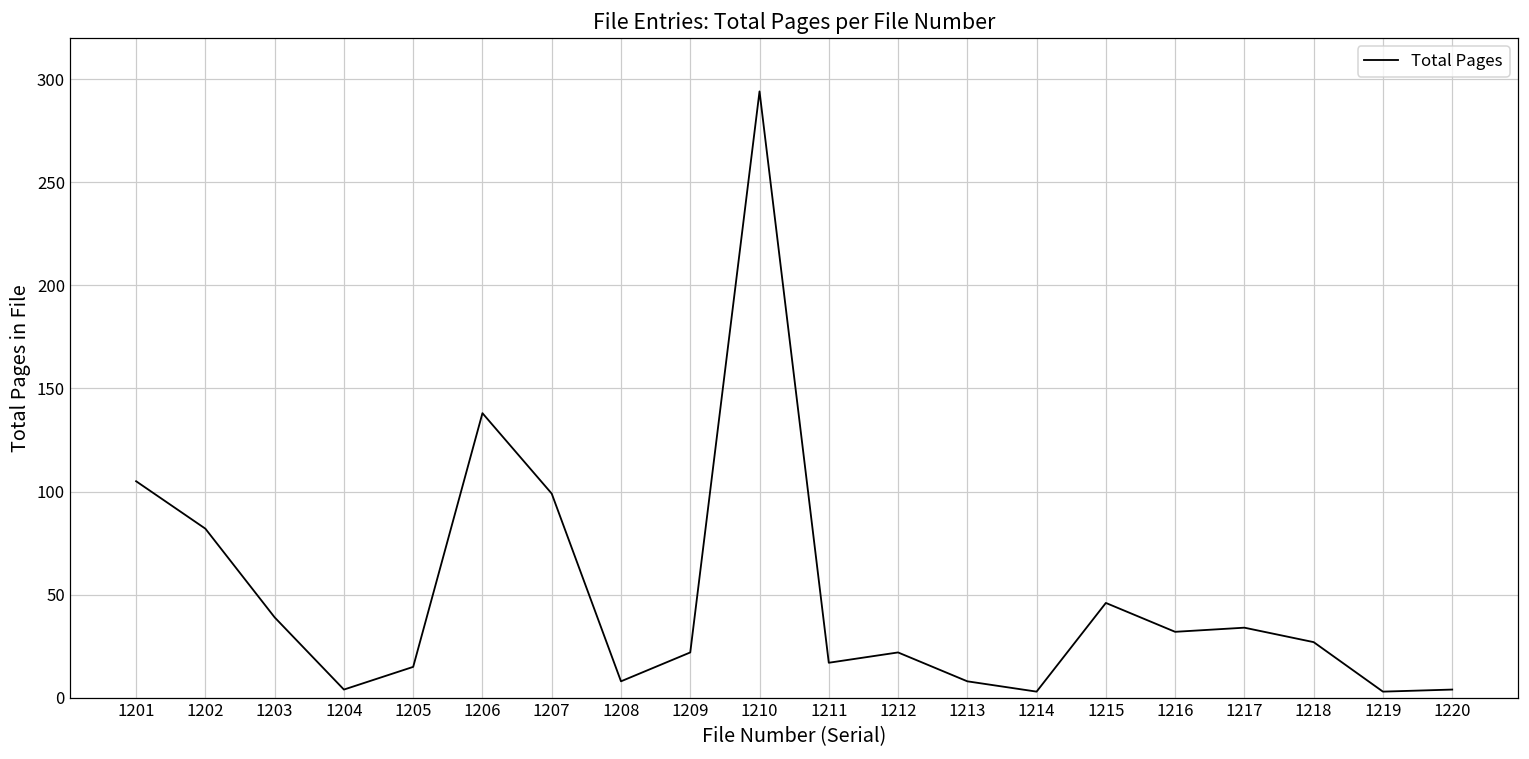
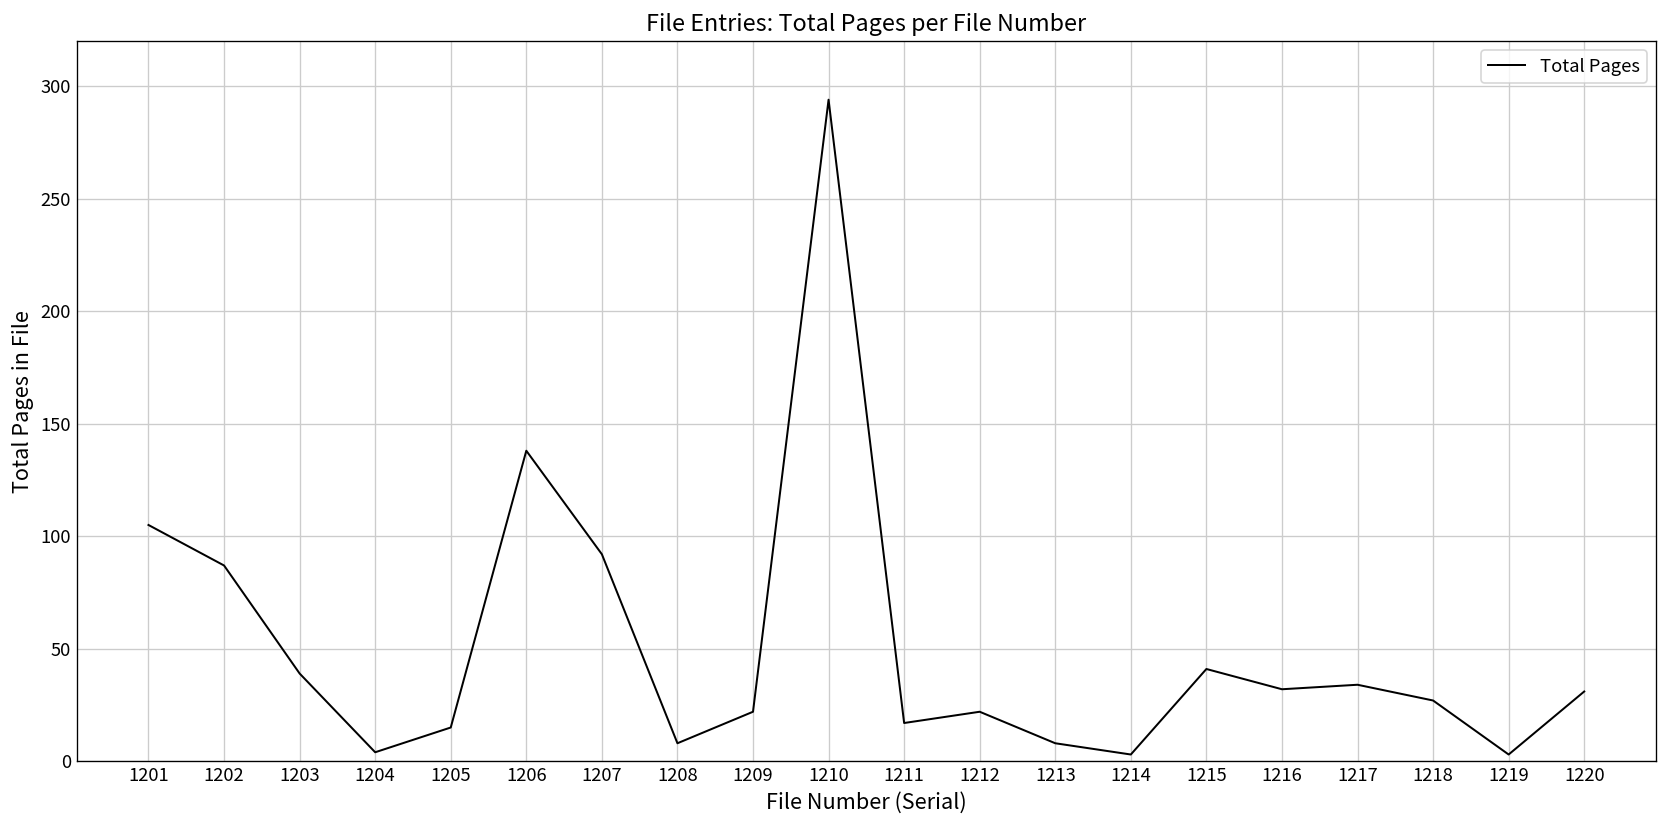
1202: 82 -> 87
1207: 99 -> 92
1215: 46 -> 41
1220: 4 -> 31
